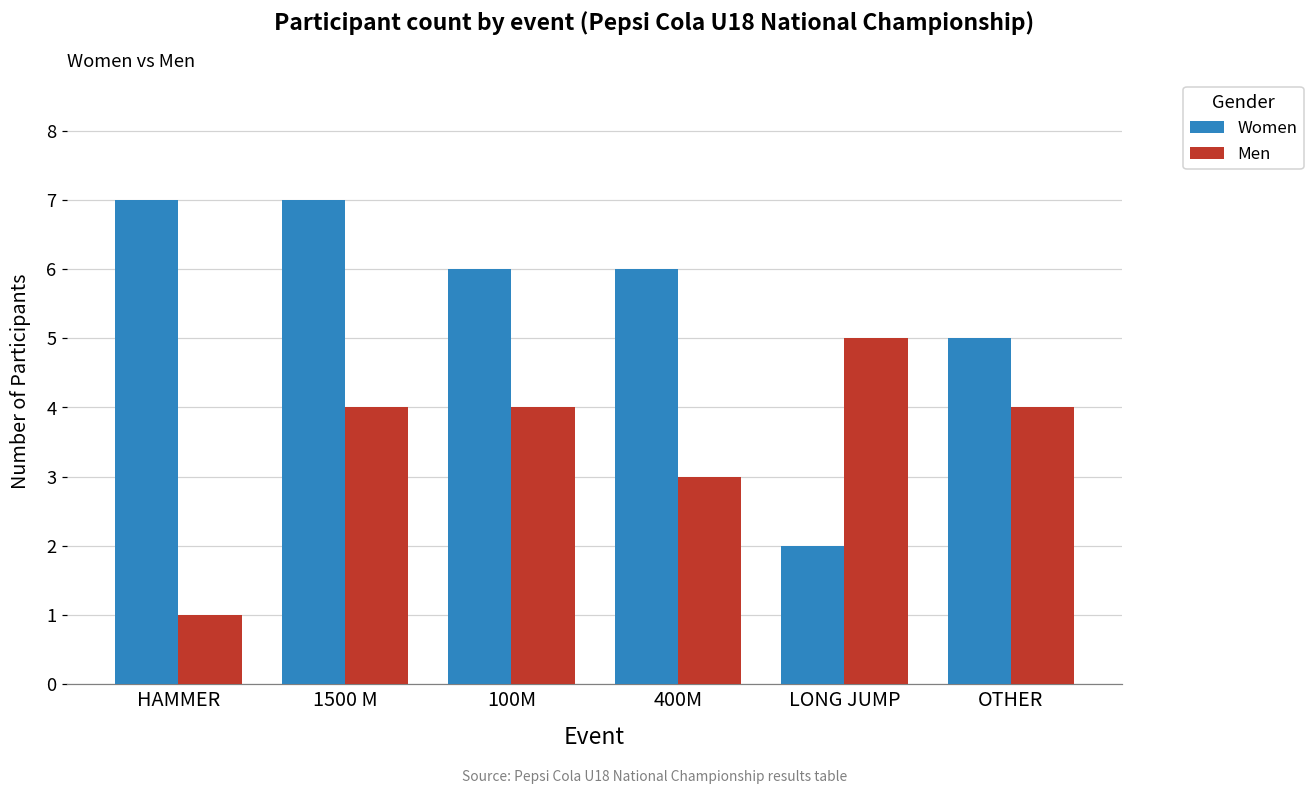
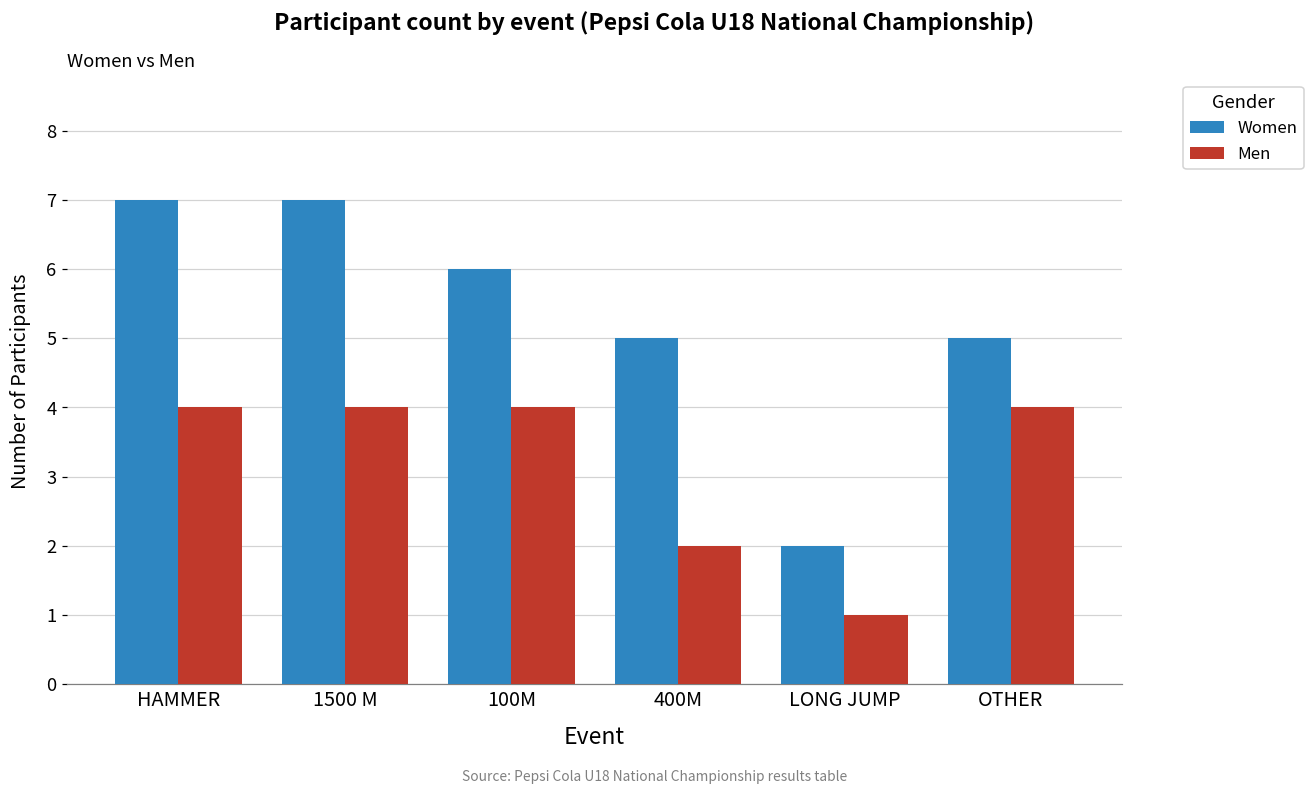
Men, HAMMER: 1 -> 4
Women, 400M: 6 -> 5
Men, 400M: 3 -> 2
Men, LONG JUMP: 5 -> 1
